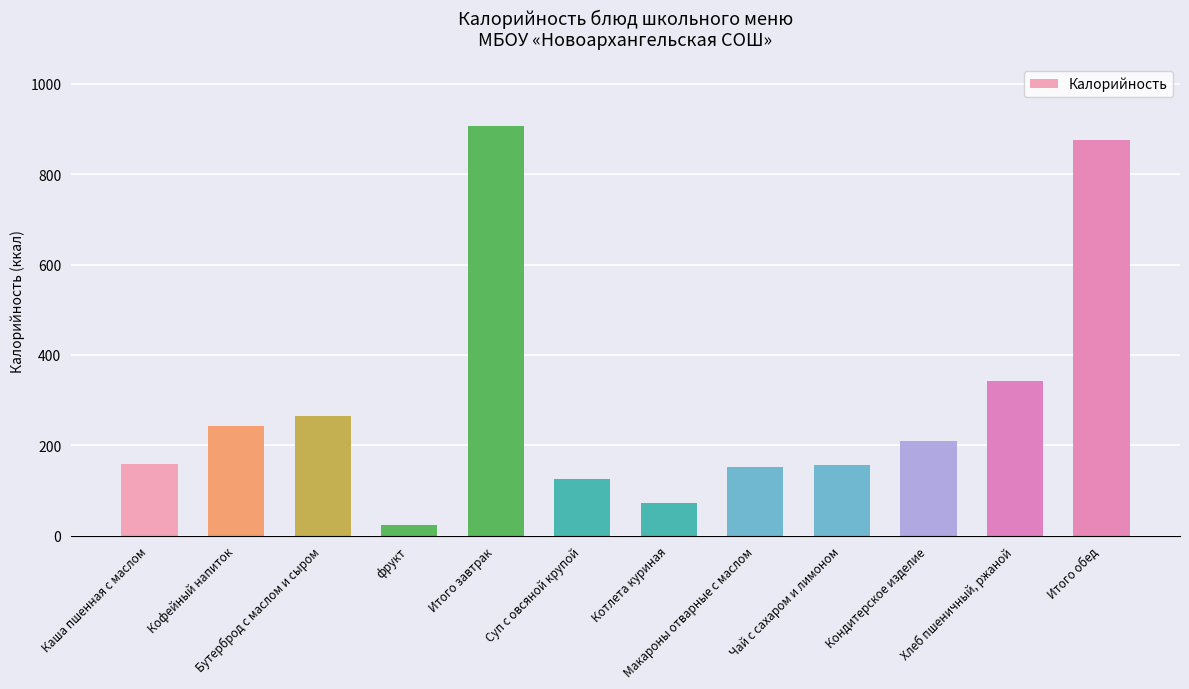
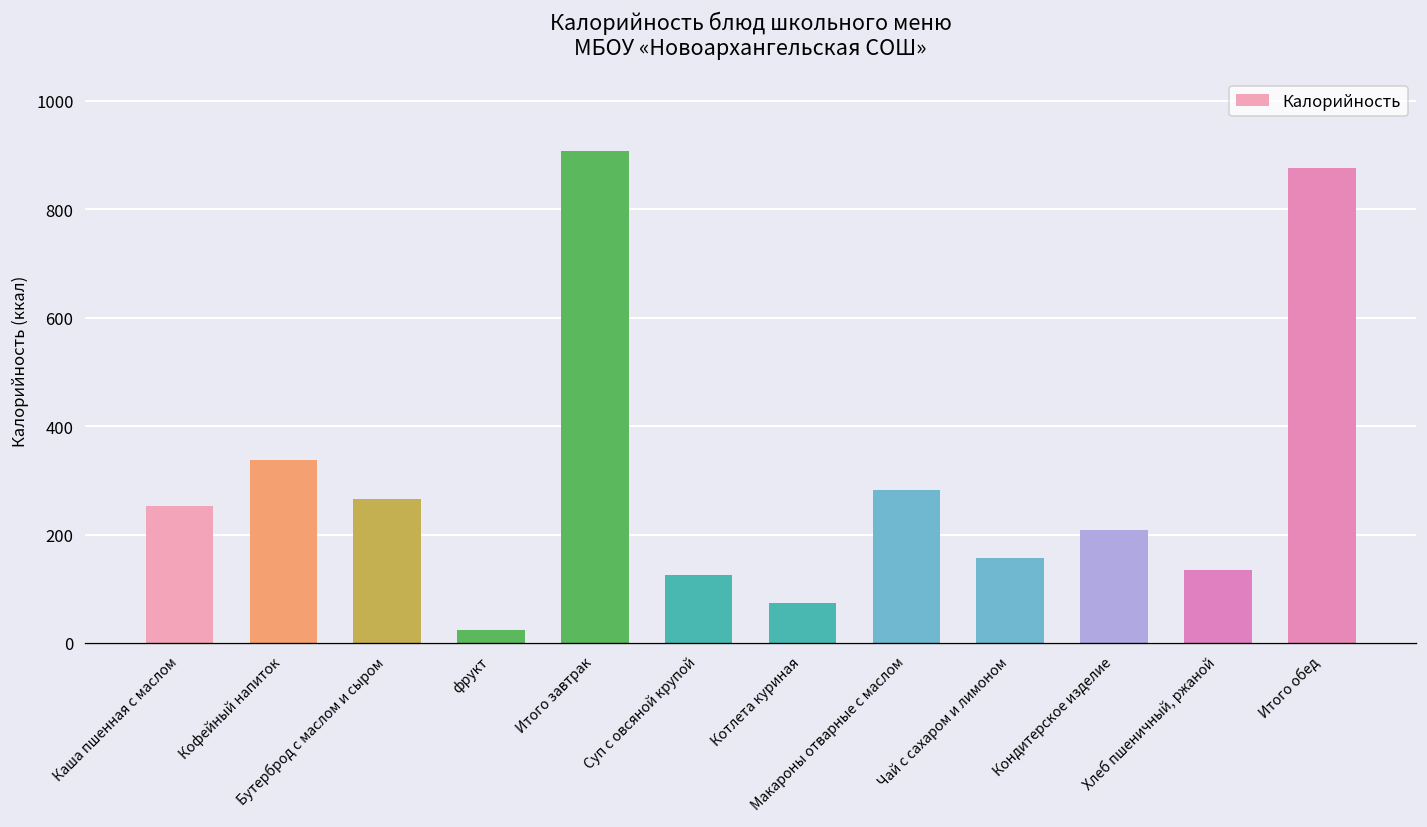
Каша пшенная с маслом: 160 -> 250
Кофейный напиток: 240 -> 340
Макароны отварные с маслом: 150 -> 280
Хлеб пшеничный, ржаной: 340 -> 130
